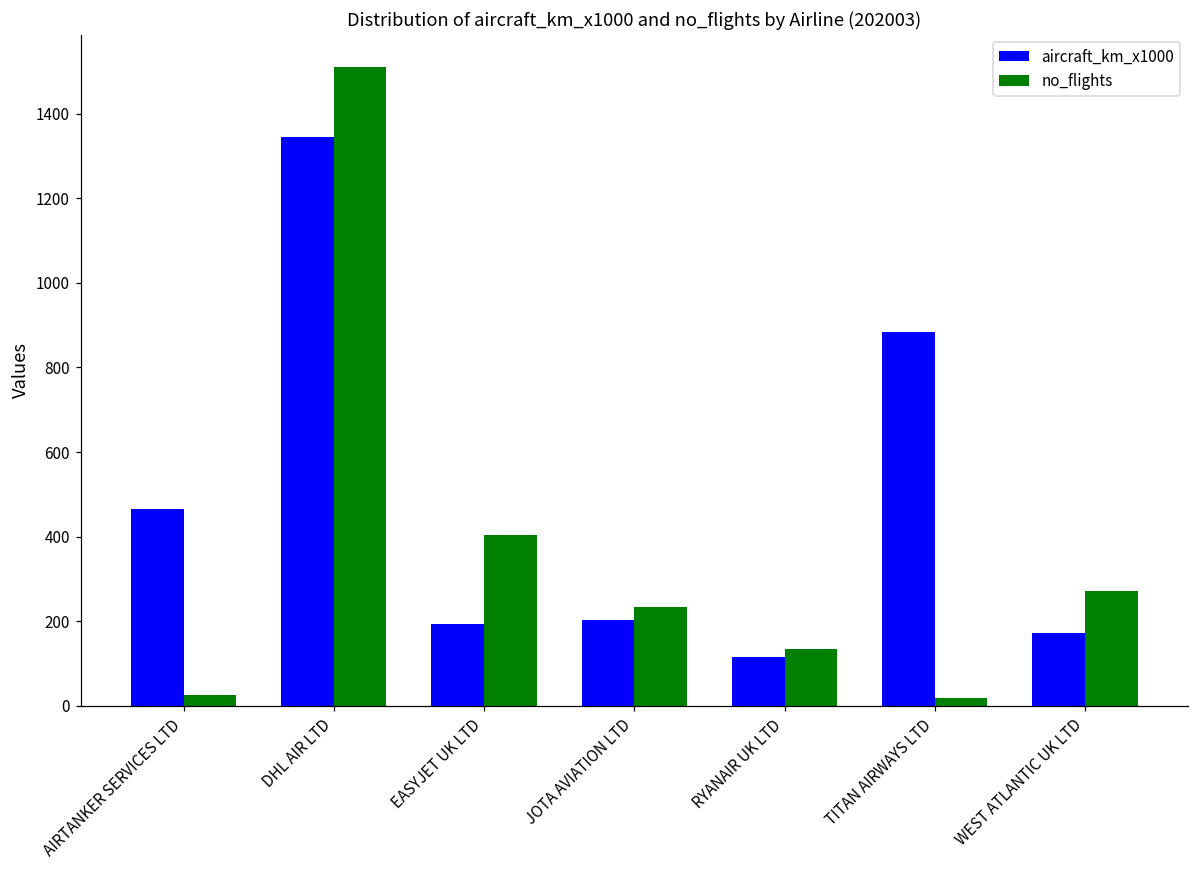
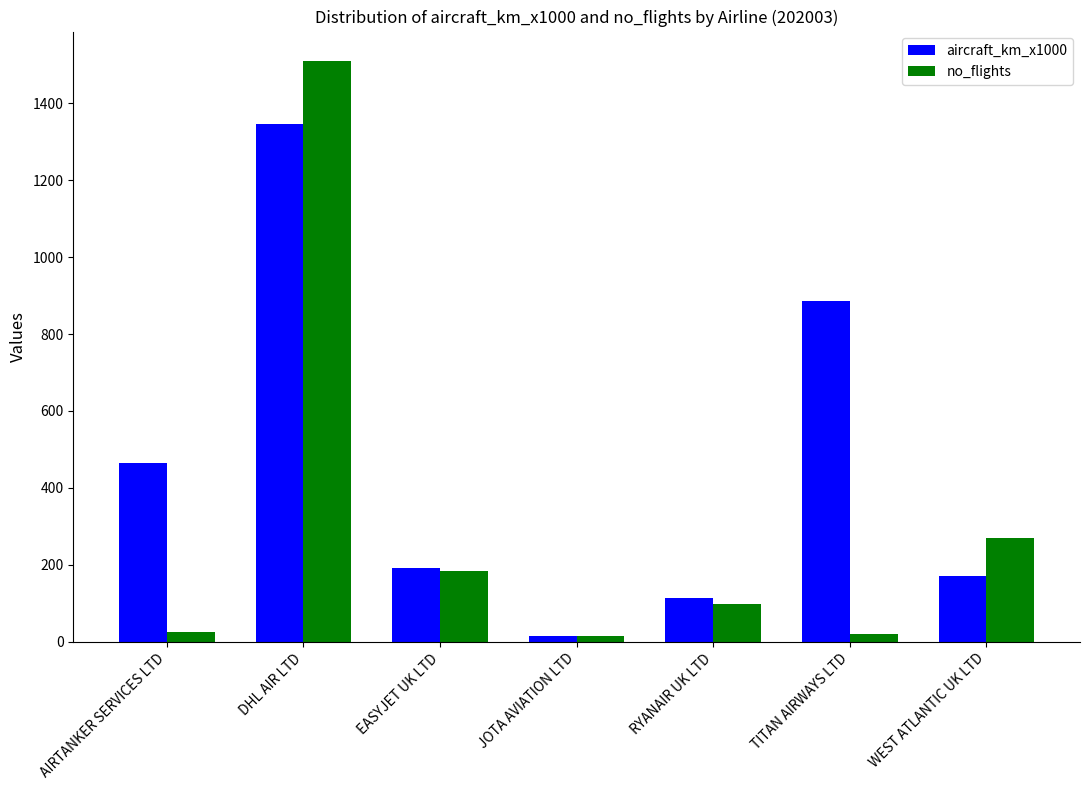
no_flights, EASYJET UK LTD: 410 -> 180
aircraft_km_x1000, JOTA AVIATION LTD: 200 -> 20
no_flights, JOTA AVIATION LTD: 230 -> 10
no_flights, RYANAIR UK LTD: 130 -> 100
